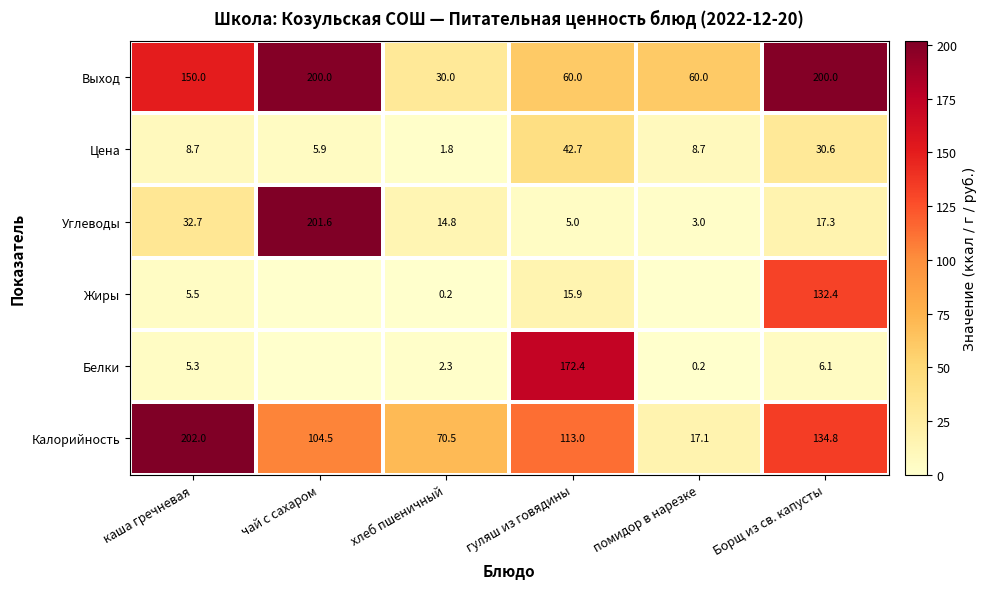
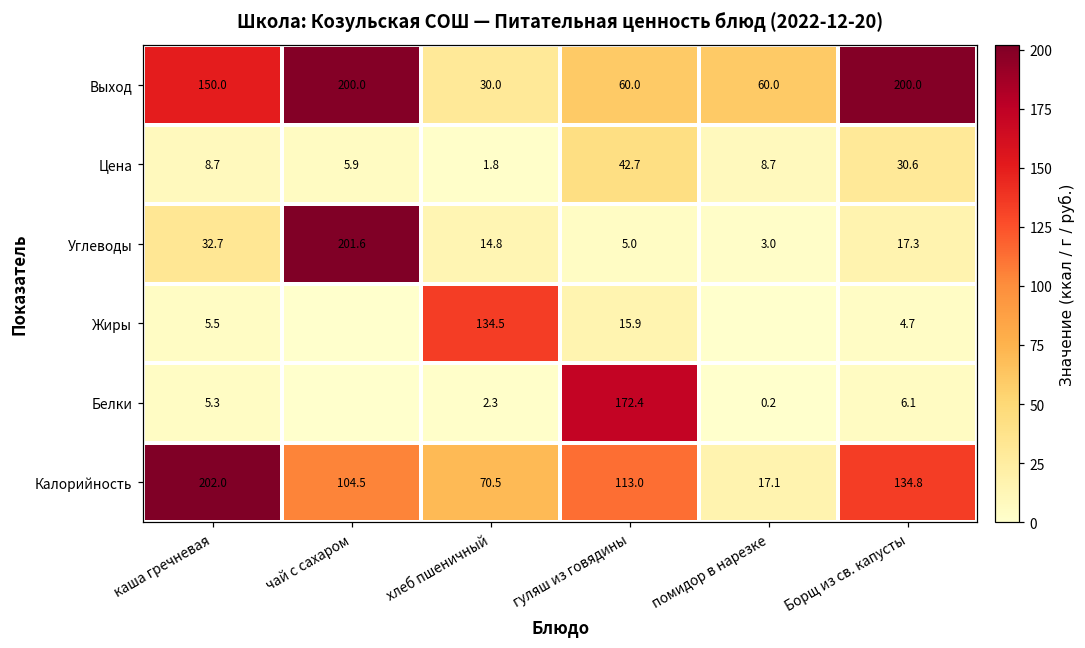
Жиры, хлеб пшеничный: 0.2 -> 134.5
Жиры, Борщ из св. капусты: 132.4 -> 4.7
